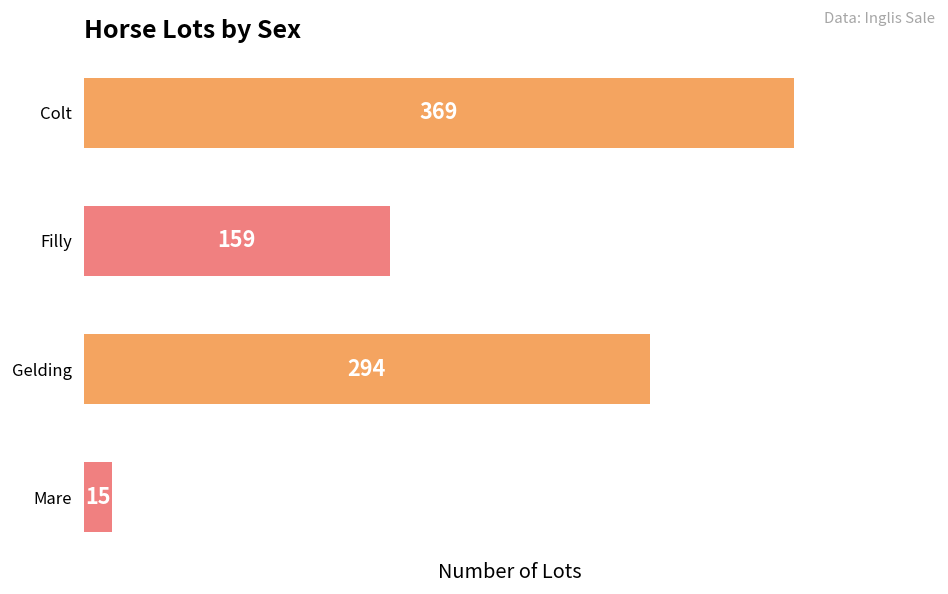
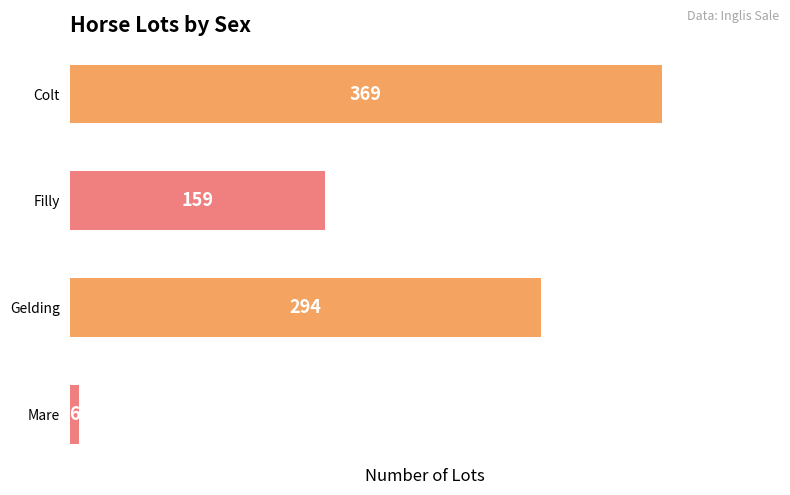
Mare: 15 -> 6
